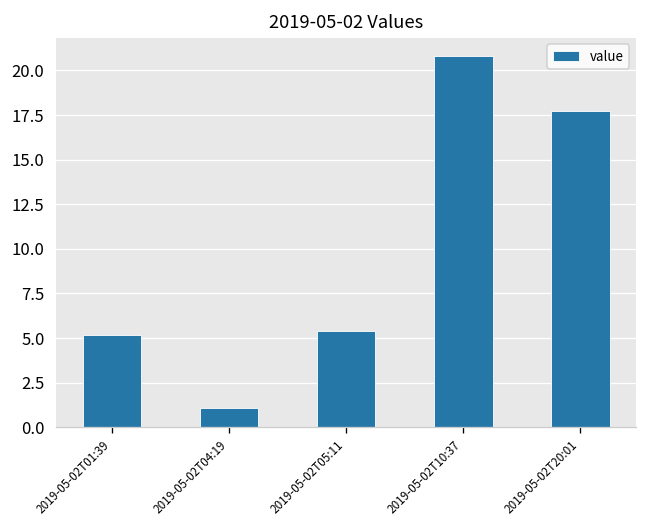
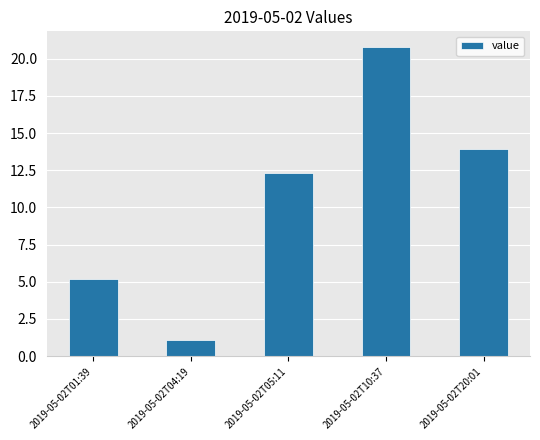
2019-05-02T05:11: 5.4 -> 12.3
2019-05-02T20:01: 17.7 -> 13.9
